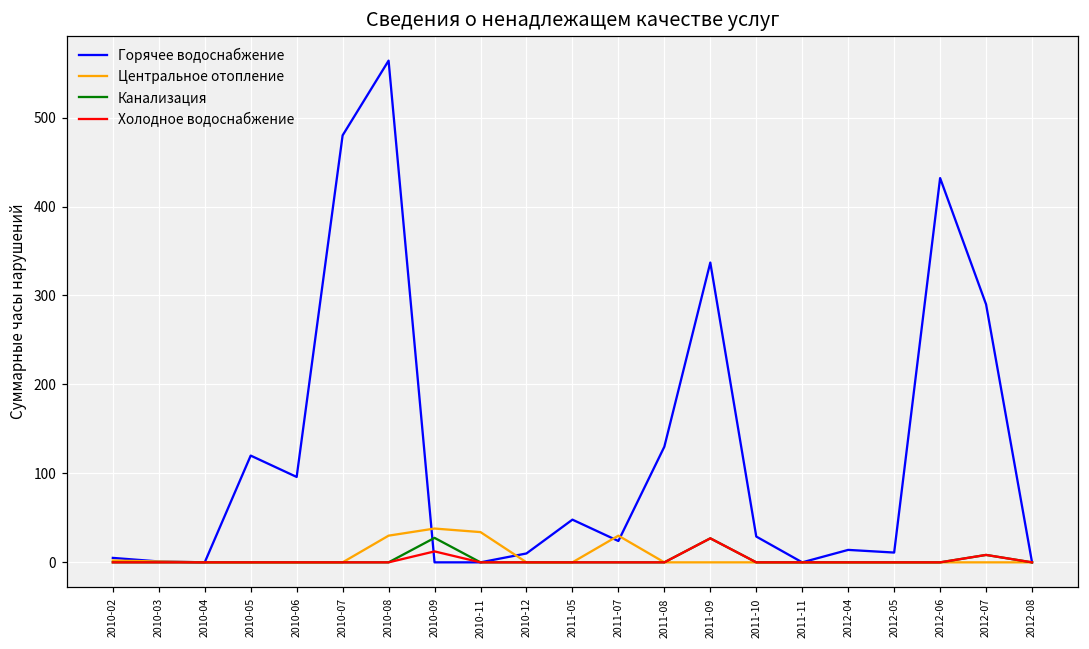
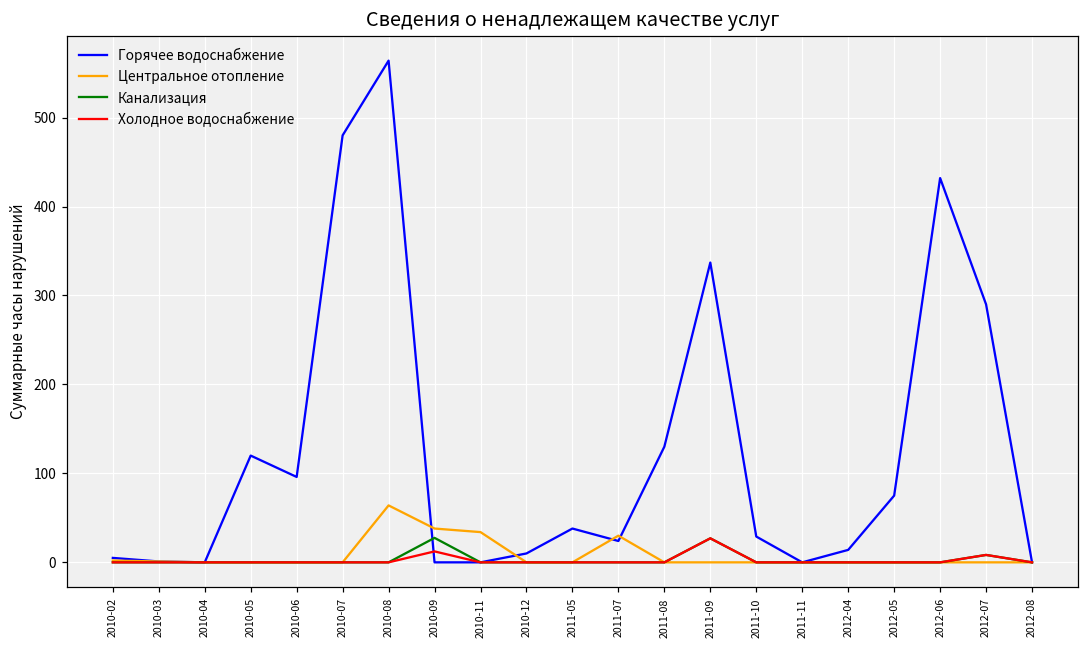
Центральное отопление, 2010-08: 30 -> 60
Горячее водоснабжение, 2011-05: 50 -> 40
Горячее водоснабжение, 2012-05: 10 -> 80
